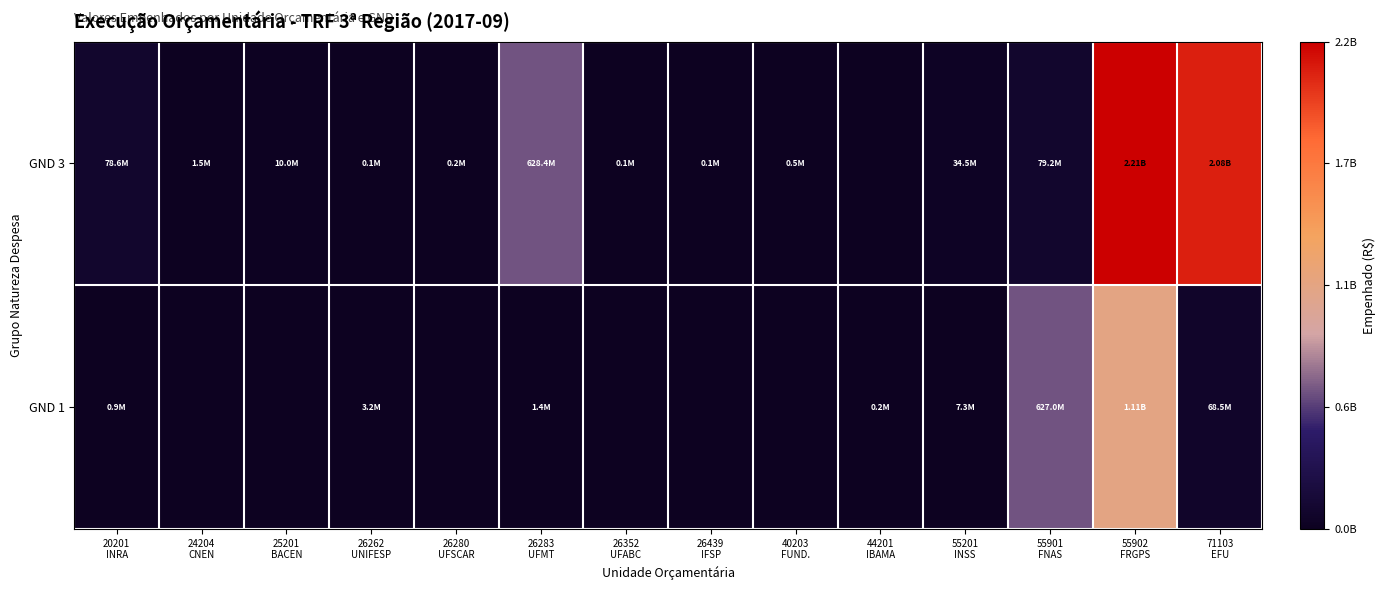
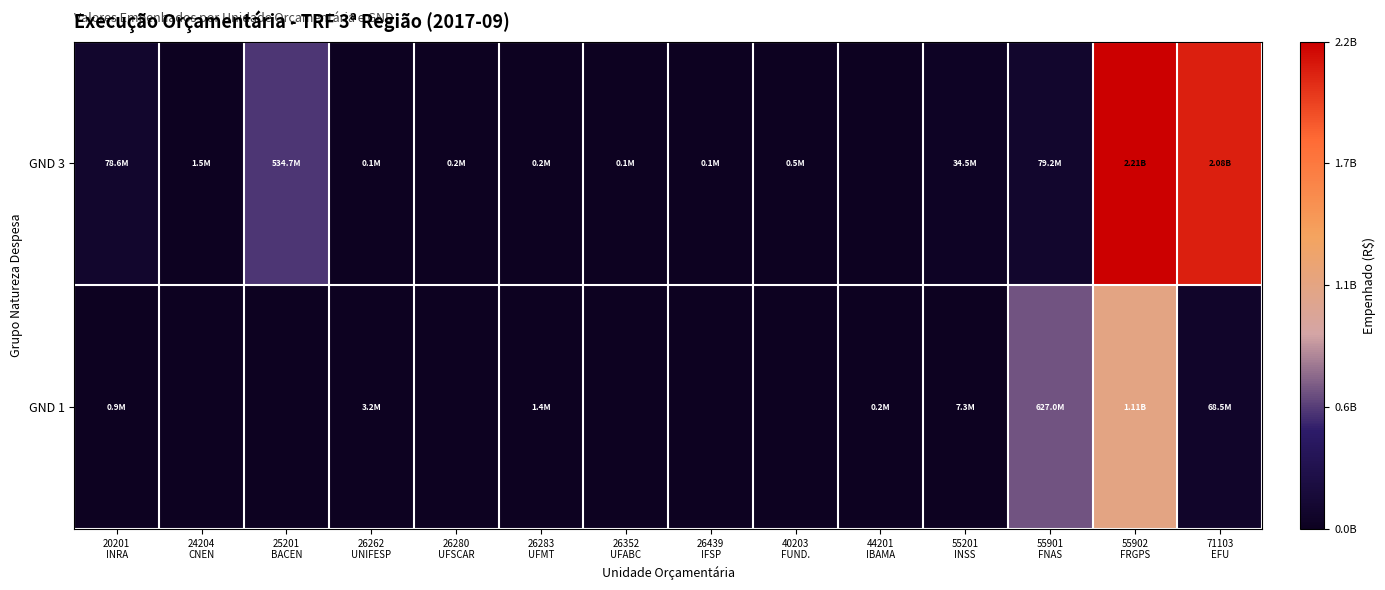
GND 3, 25201 BACEN: 10.0M -> 534.7M
GND 3, 26283 UFMT: 628.4M -> 0.2M
